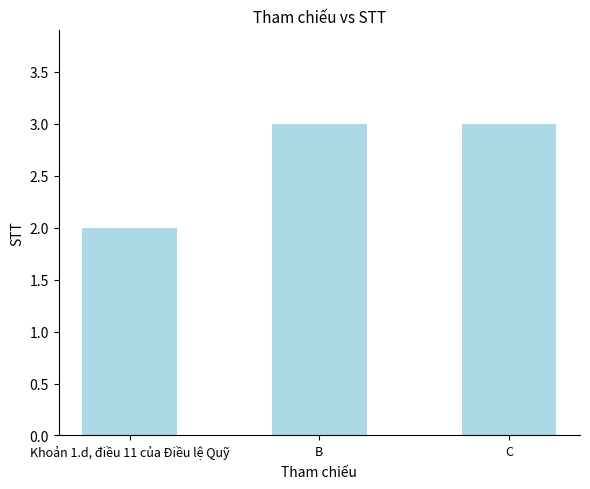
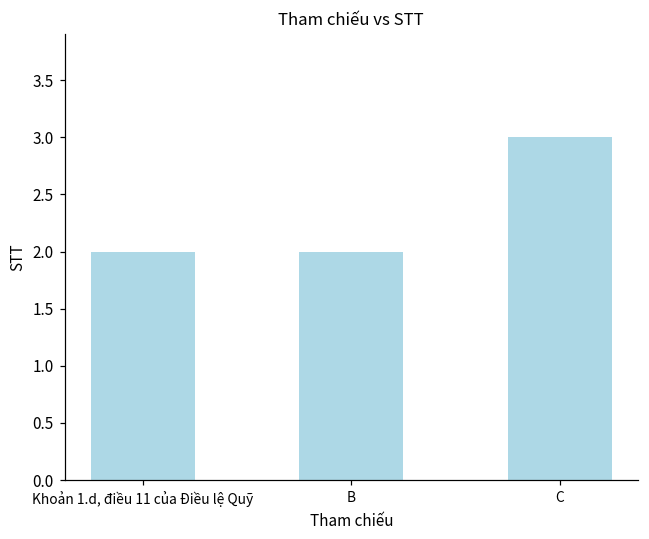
B: 3 -> 2
